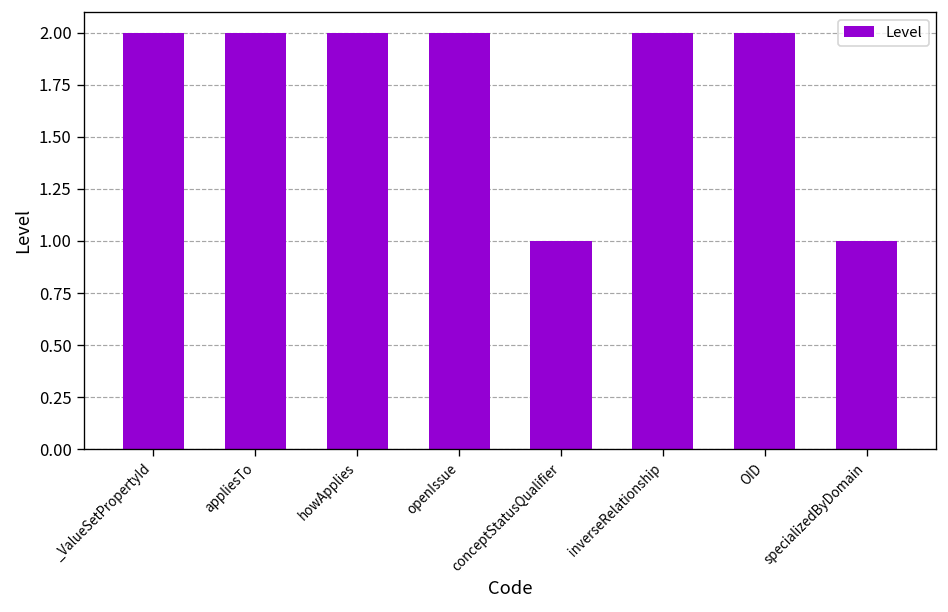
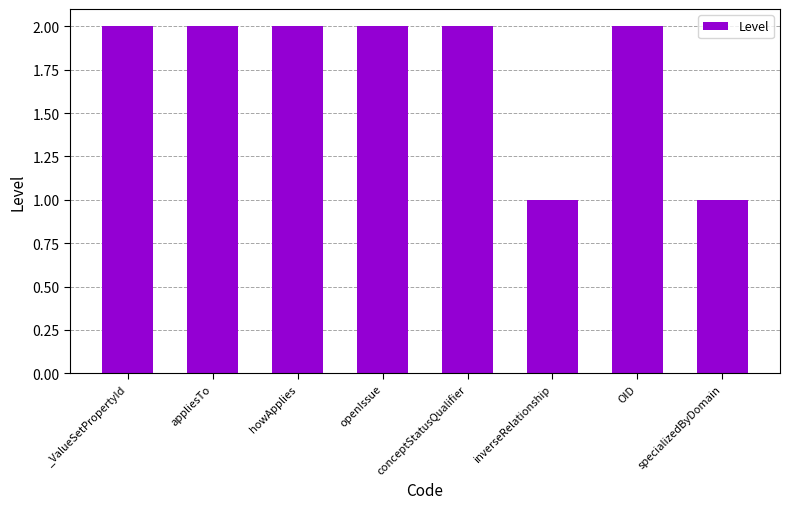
conceptStatusQualifier: 1 -> 2
inverseRelationship: 2 -> 1
